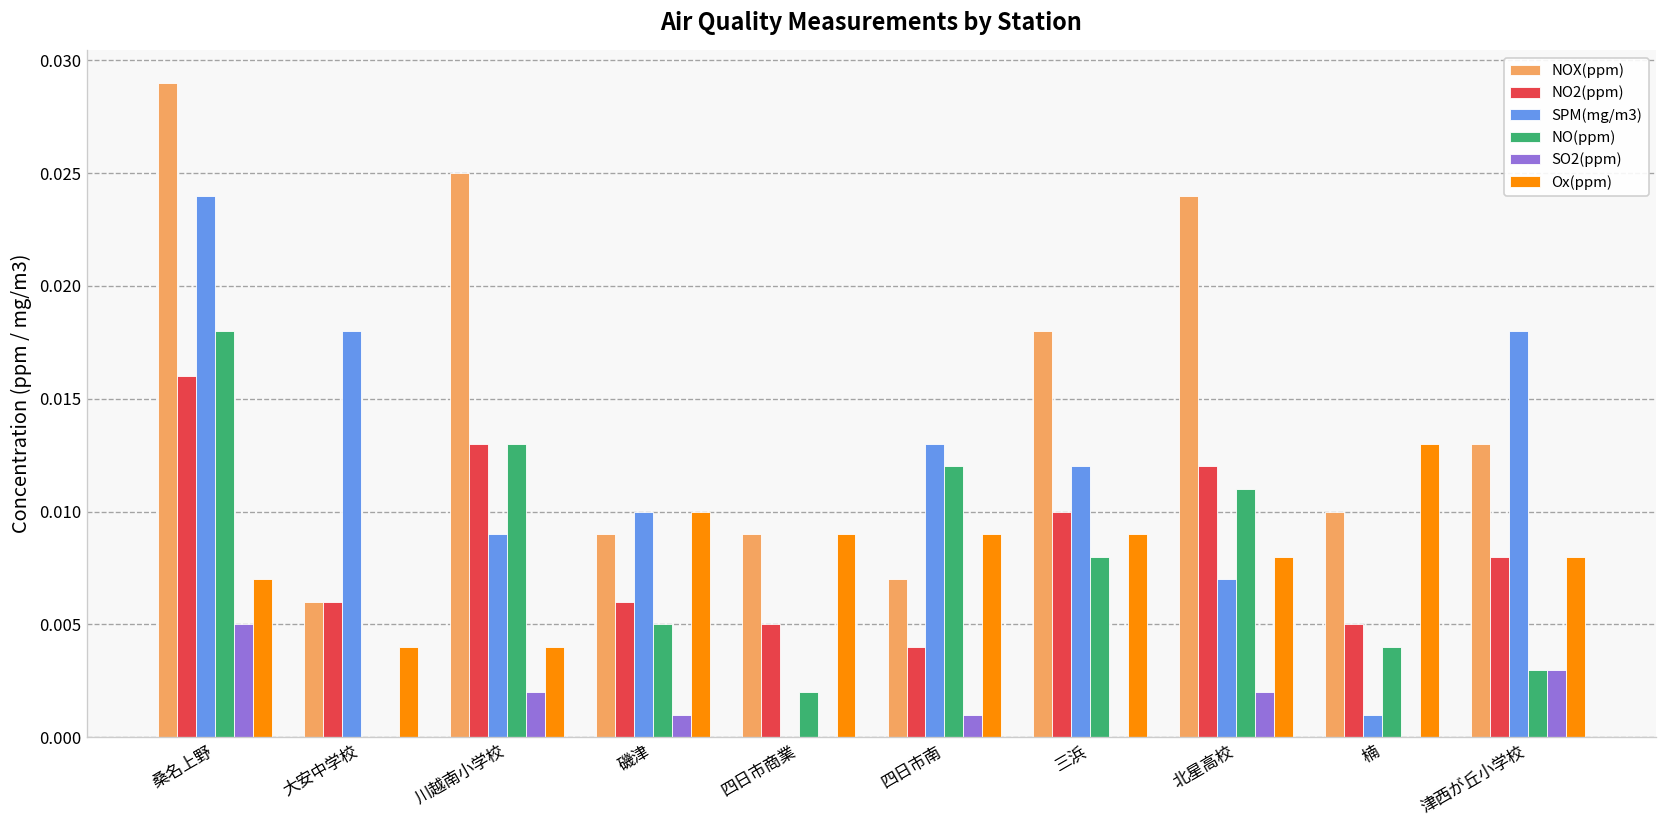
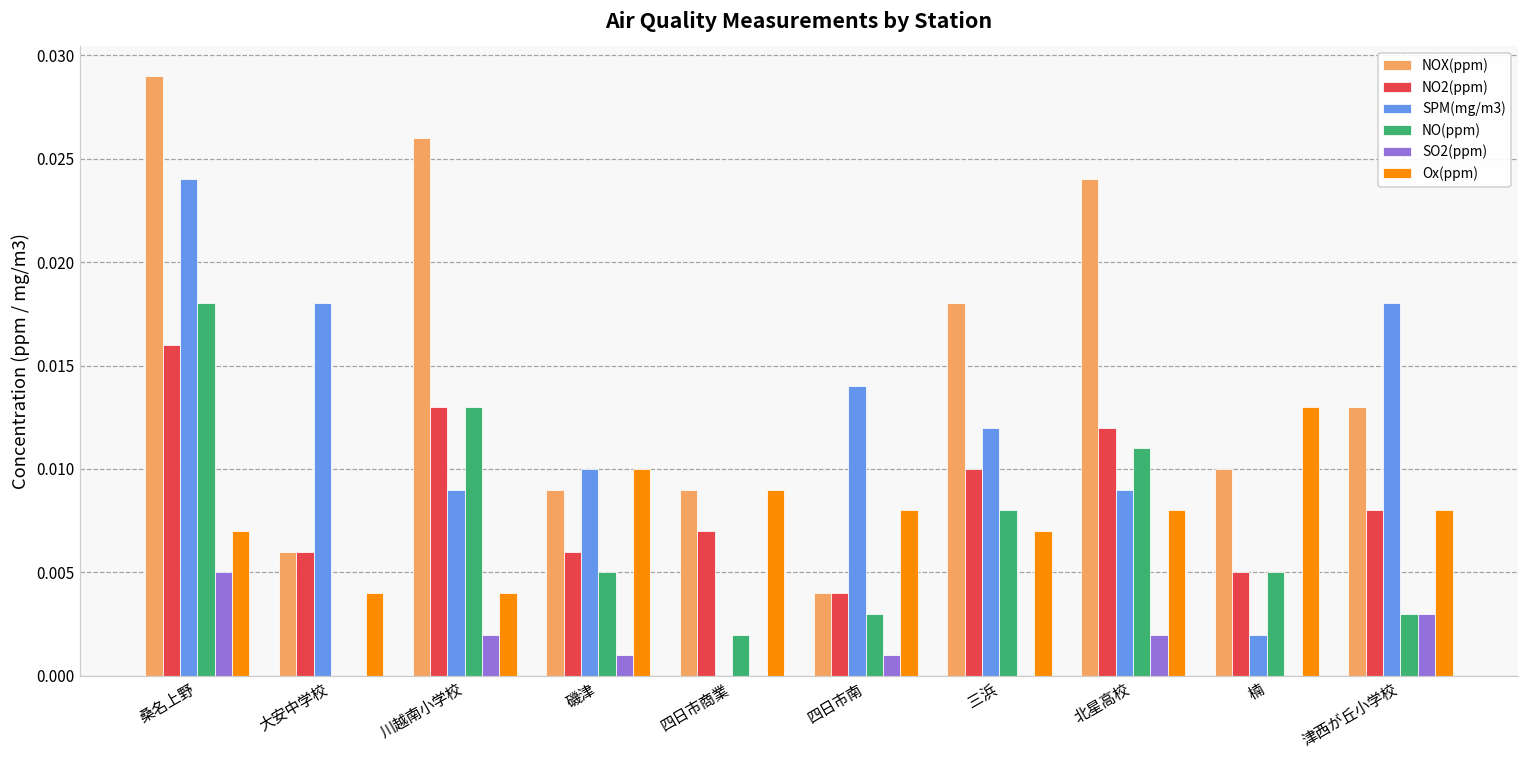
NOX(ppm), 川越南小学校: 0.025 -> 0.026
NO2(ppm), 四日市商業: 0.005 -> 0.007
NOX(ppm), 四日市南: 0.007 -> 0.004
SPM(mg/m3), 四日市南: 0.013 -> 0.014
NO(ppm), 四日市南: 0.012 -> 0.003
Ox(ppm), 四日市南: 0.009 -> 0.008
Ox(ppm), 三浜: 0.009 -> 0.007
SPM(mg/m3), 北星高校: 0.007 -> 0.009
SPM(mg/m3), 楠: 0.001 -> 0.002
NO(ppm), 楠: 0.004 -> 0.005
